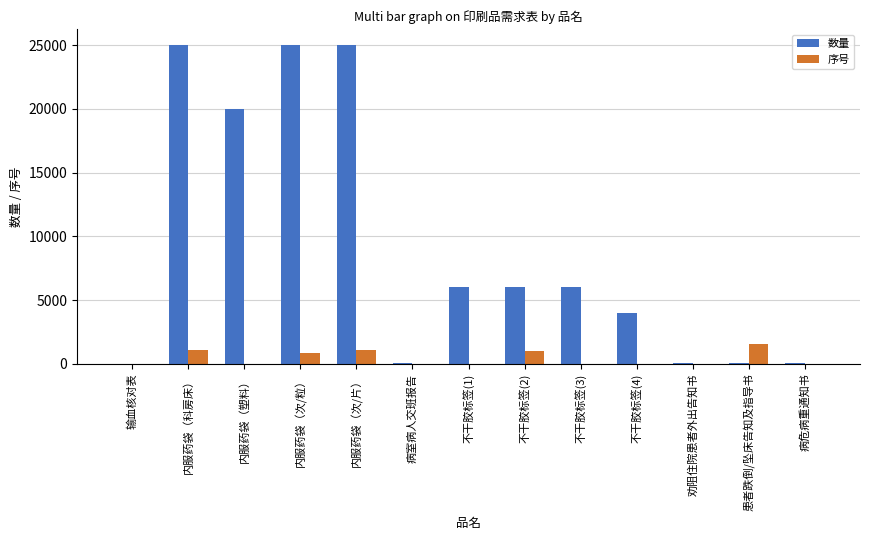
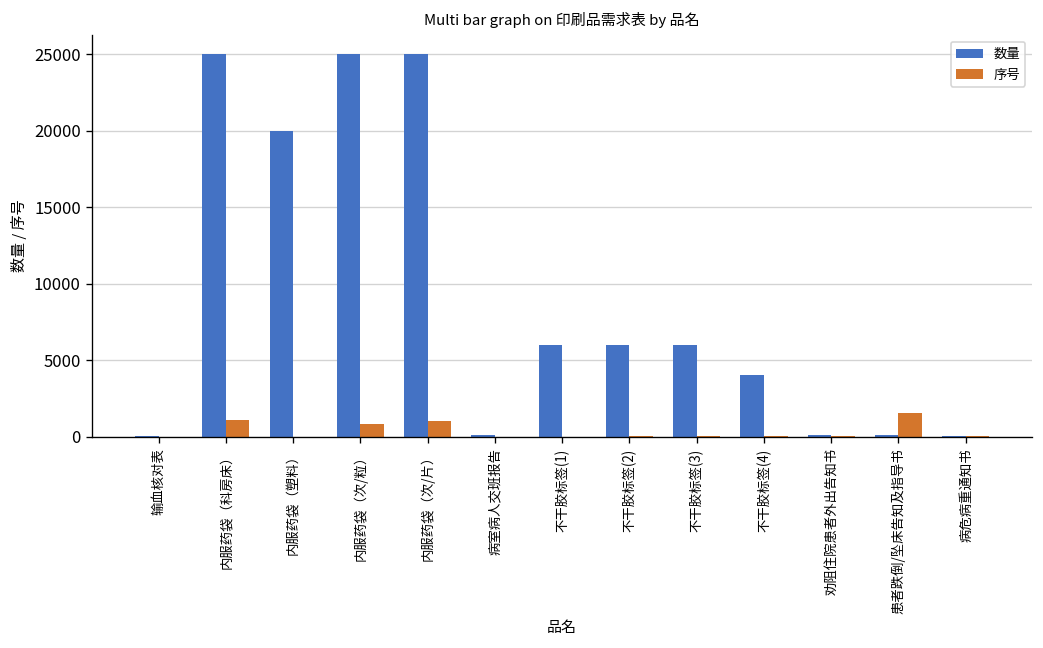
序号, 不干胶标签(2): 1000 -> 0
